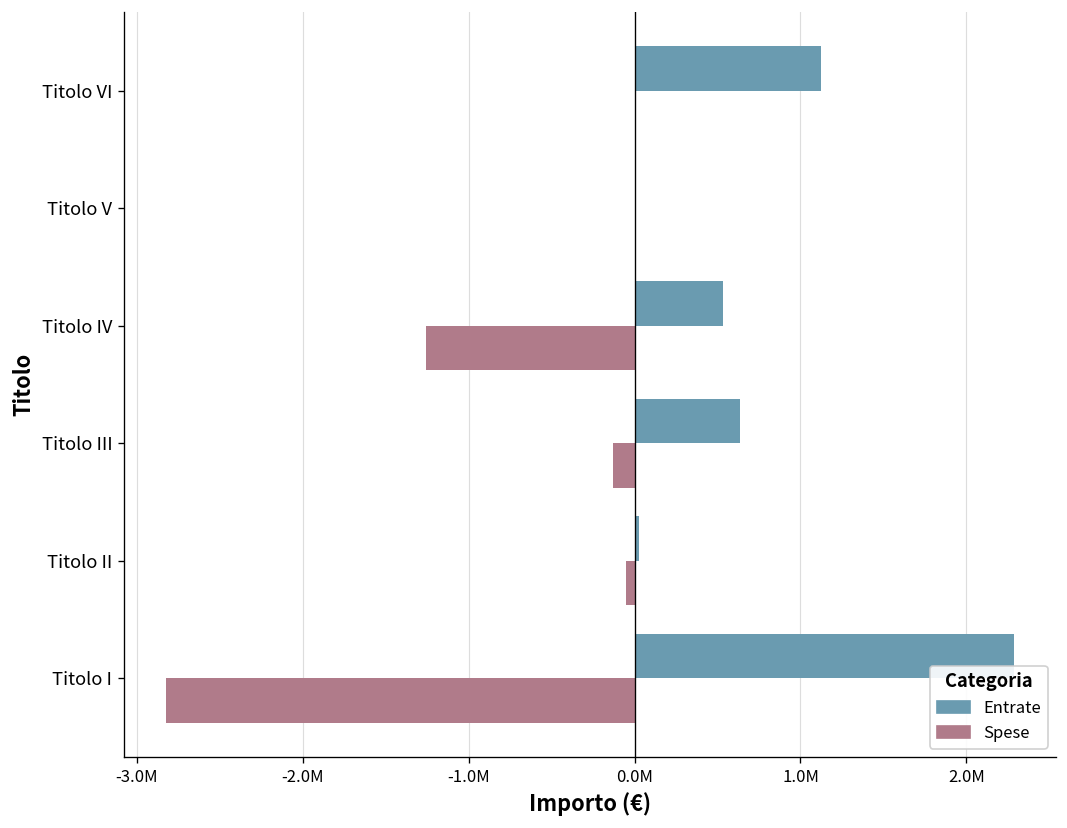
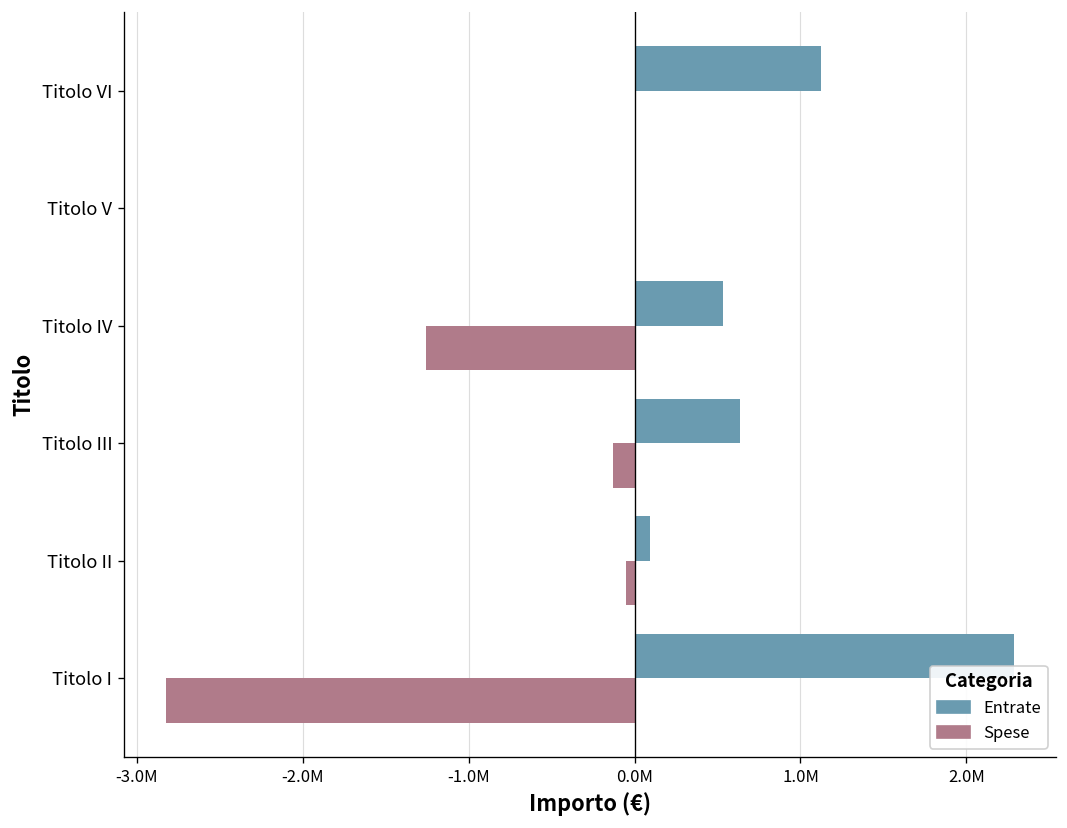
Entrate, Titolo II: 30000 -> 90000
